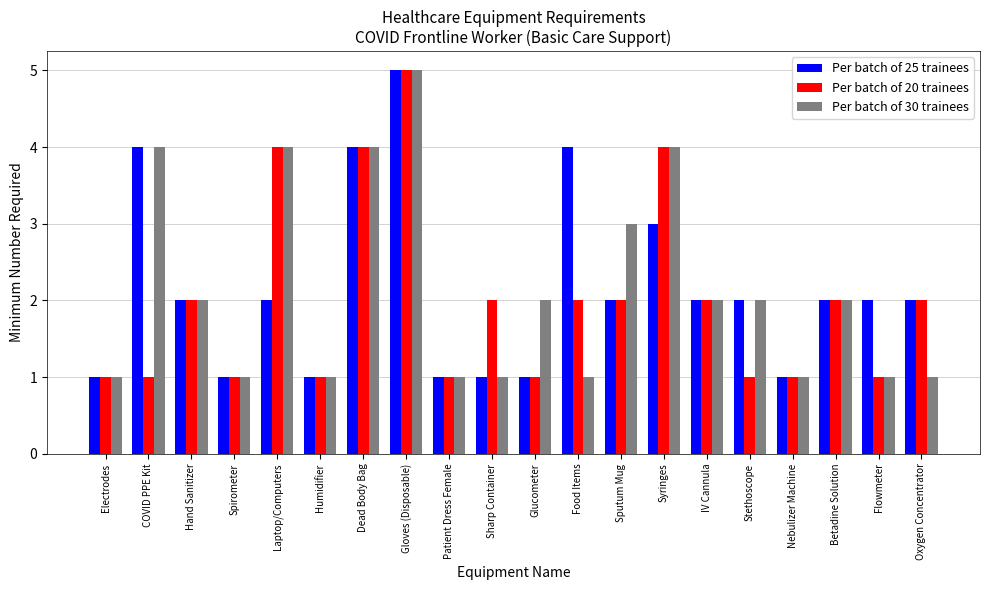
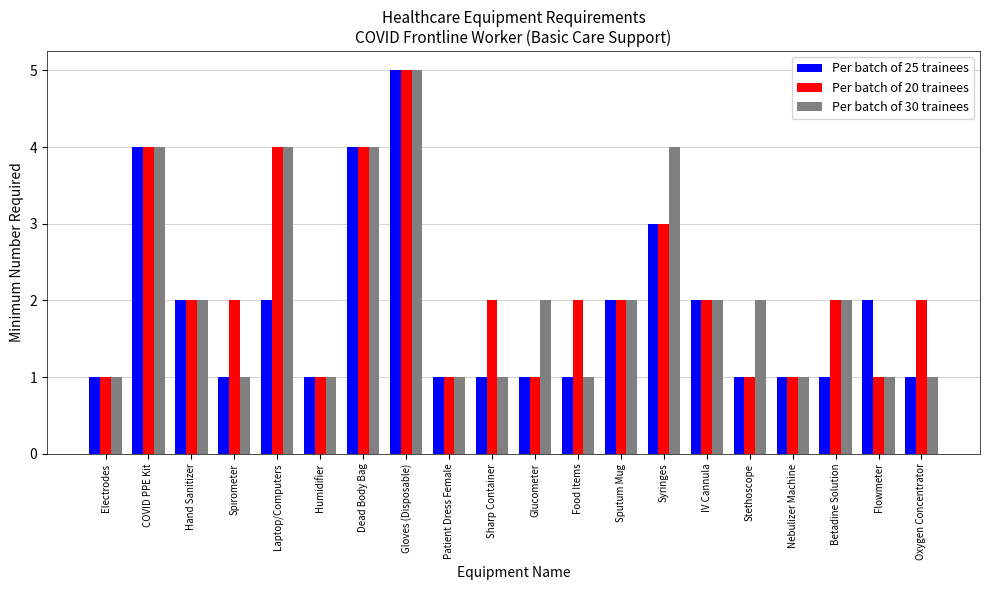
Per batch of 20 trainees, COVID PPE Kit: 1 -> 4
Per batch of 20 trainees, Spirometer: 1 -> 2
Per batch of 25 trainees, Food Items: 4 -> 1
Per batch of 30 trainees, Sputum Mug: 3 -> 2
Per batch of 20 trainees, Syringes: 4 -> 3
Per batch of 25 trainees, Stethoscope: 2 -> 1
Per batch of 25 trainees, Betadine Solution: 2 -> 1
Per batch of 25 trainees, Oxygen Concentrator: 2 -> 1
